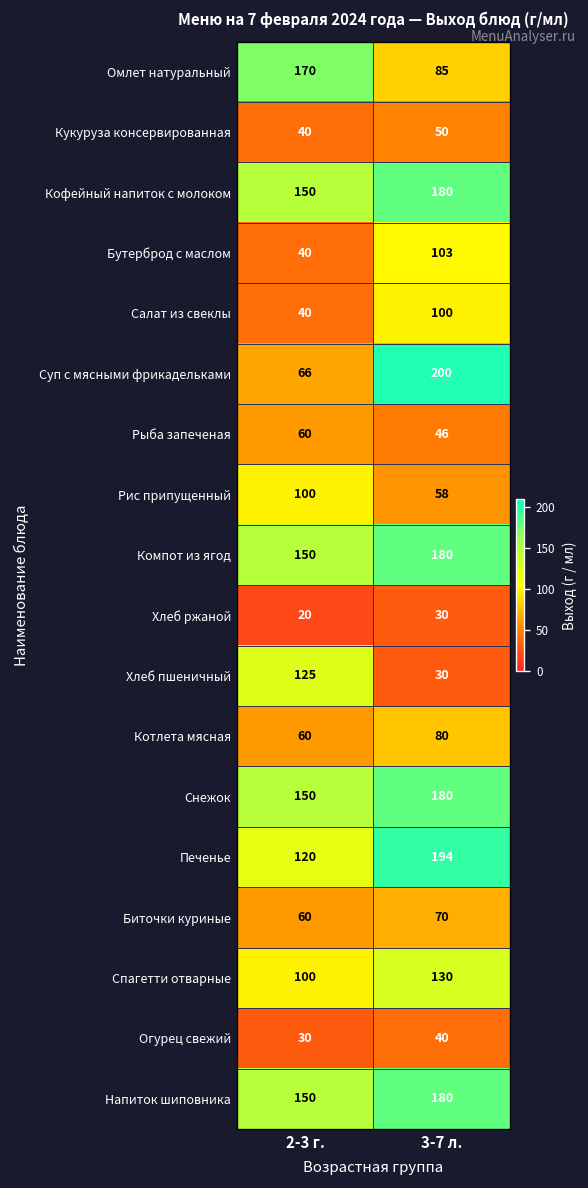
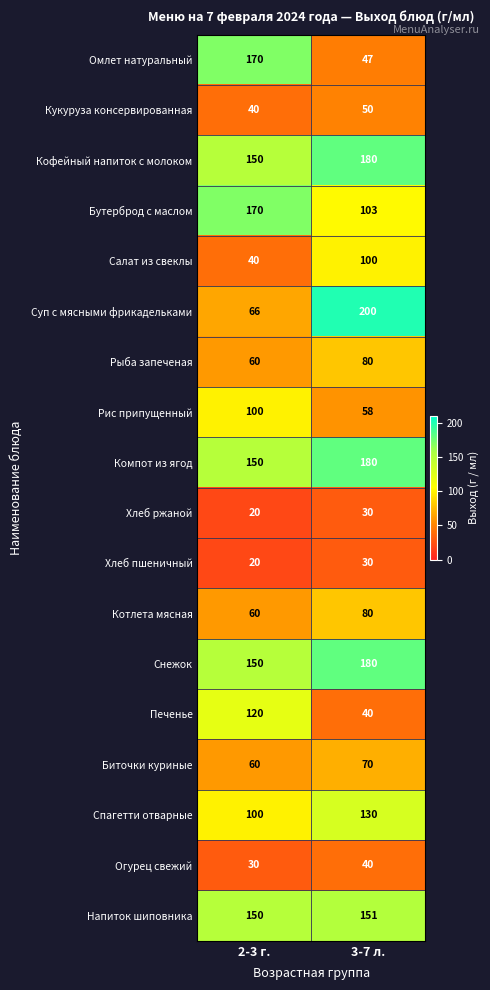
Омлет натуральный, 3-7 л.: 85 -> 47
Бутерброд с маслом, 2-3 г.: 40 -> 170
Рыба запеченая, 3-7 л.: 46 -> 80
Хлеб пшеничный, 2-3 г.: 125 -> 20
Печенье, 3-7 л.: 194 -> 40
Напиток шиповника, 3-7 л.: 180 -> 151
